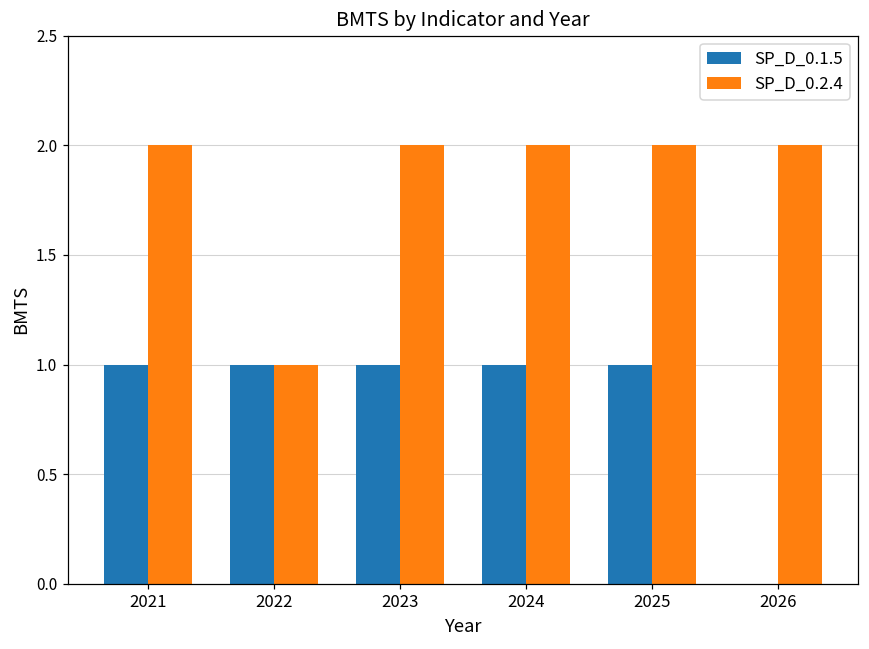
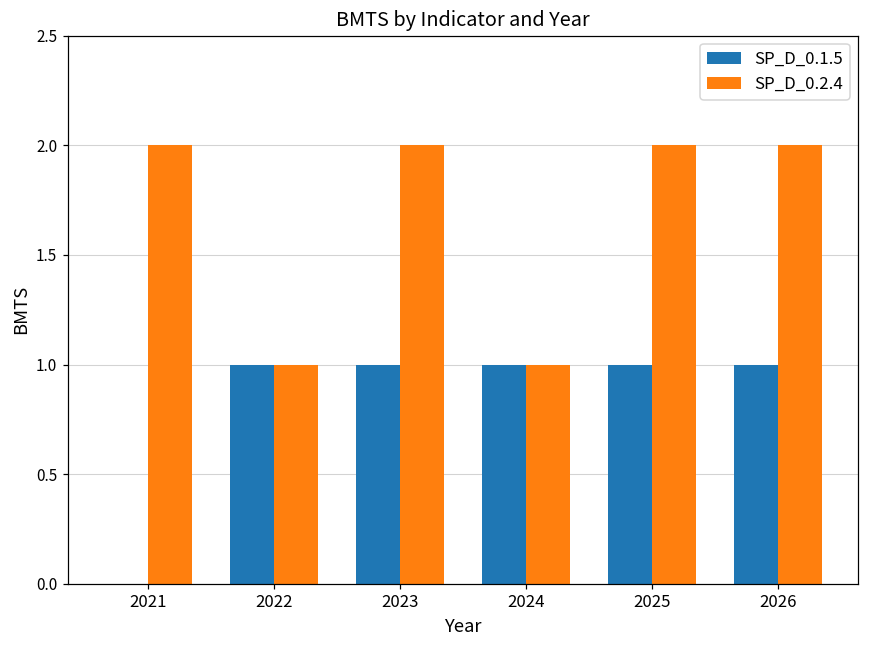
SP_D_0.1.5, 2021: 1 -> 0
SP_D_0.2.4, 2024: 2 -> 1
SP_D_0.1.5, 2026: 0 -> 1
